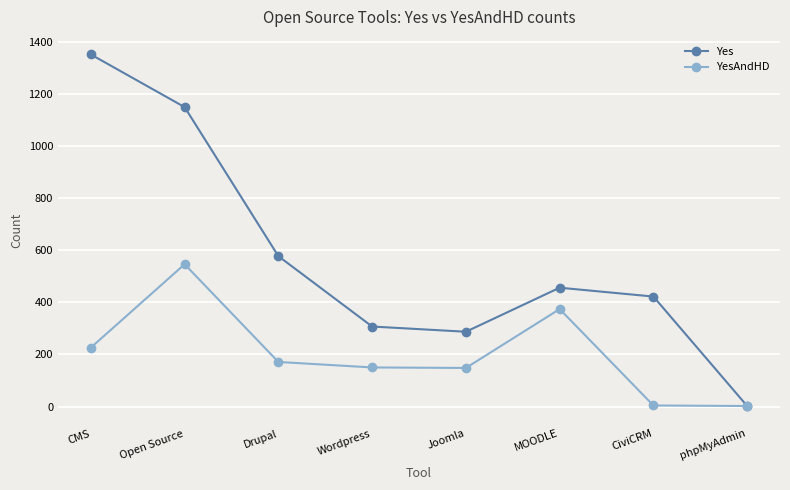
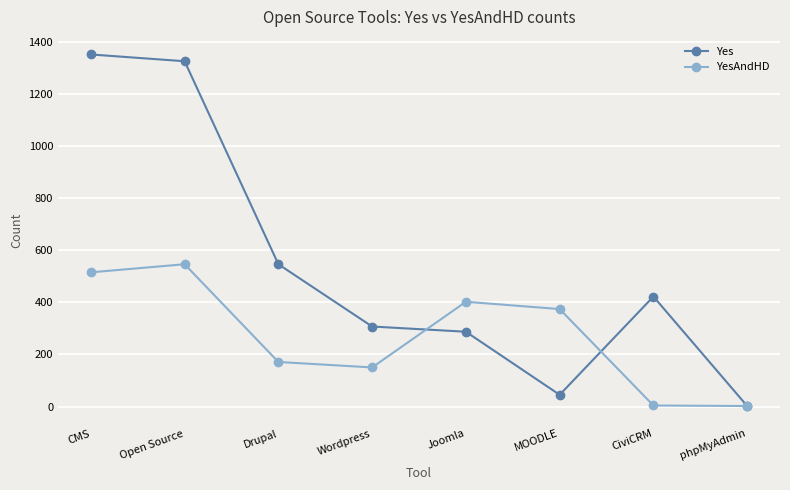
YesAndHD, CMS: 230 -> 520
Yes, Open Source: 1150 -> 1330
Yes, Drupal: 580 -> 550
YesAndHD, Joomla: 150 -> 400
Yes, MOODLE: 460 -> 50
